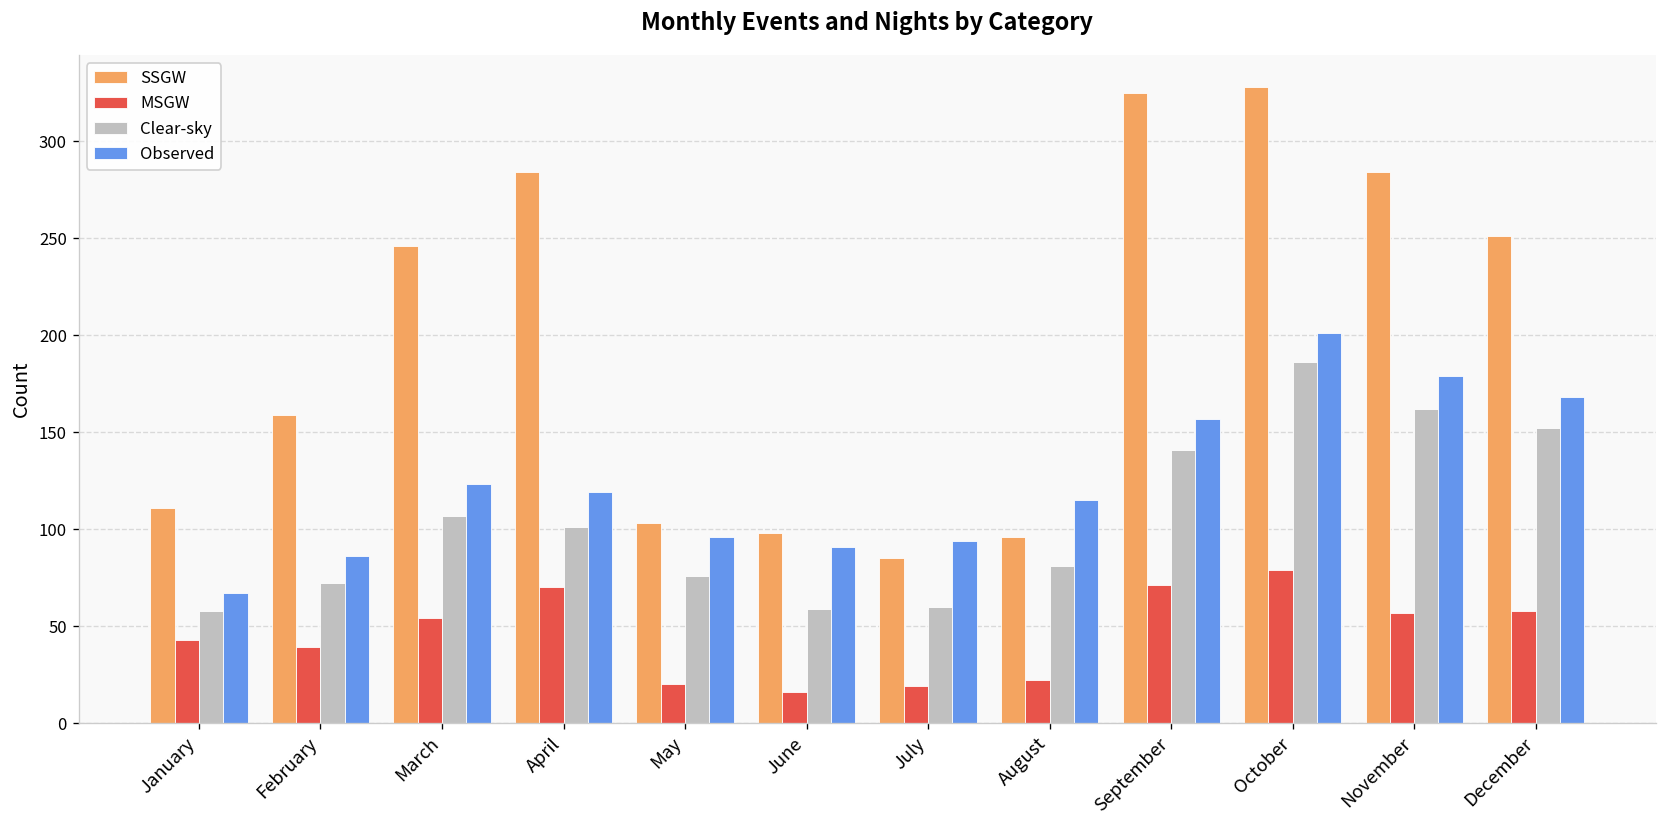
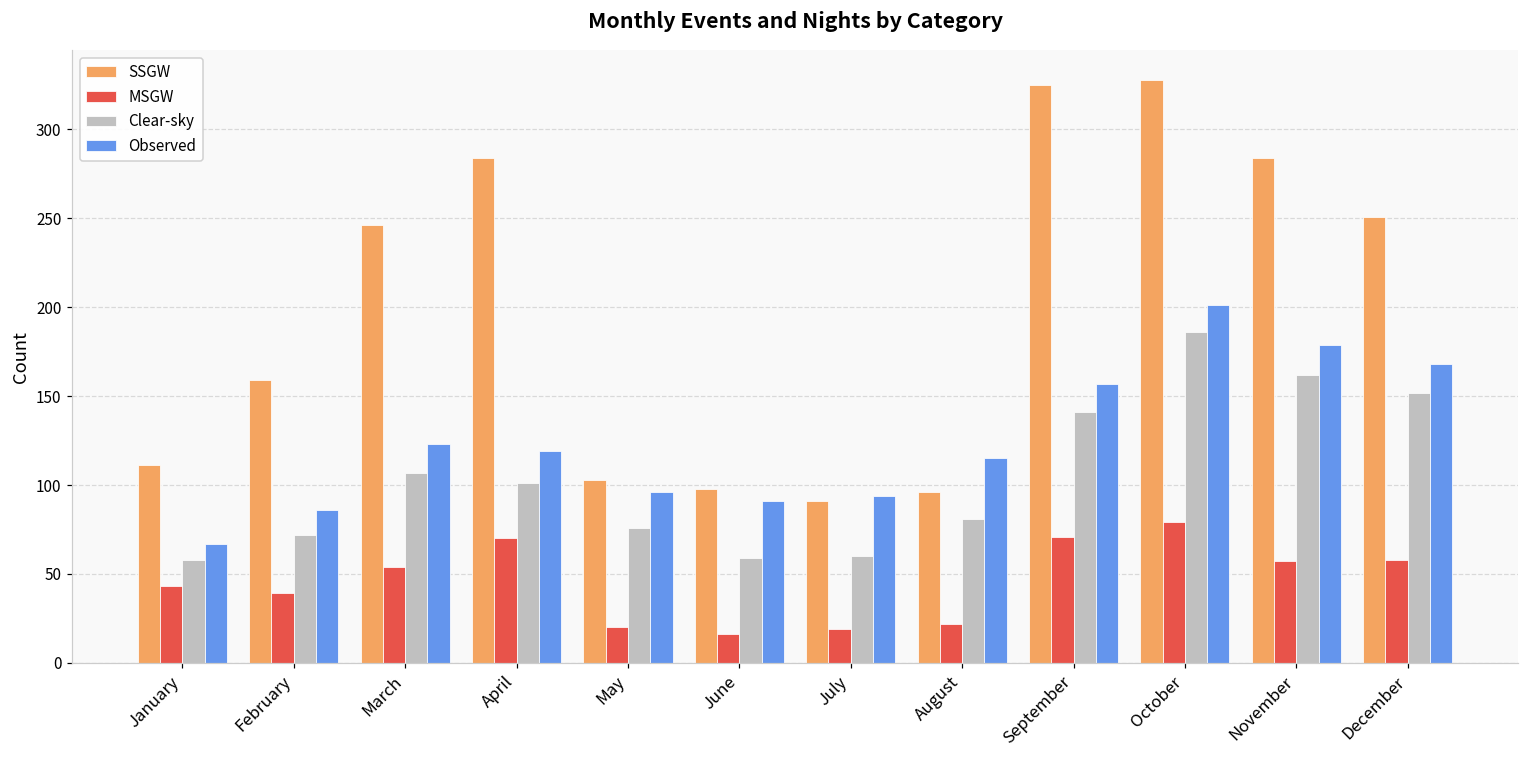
SSGW, July: 85 -> 91
